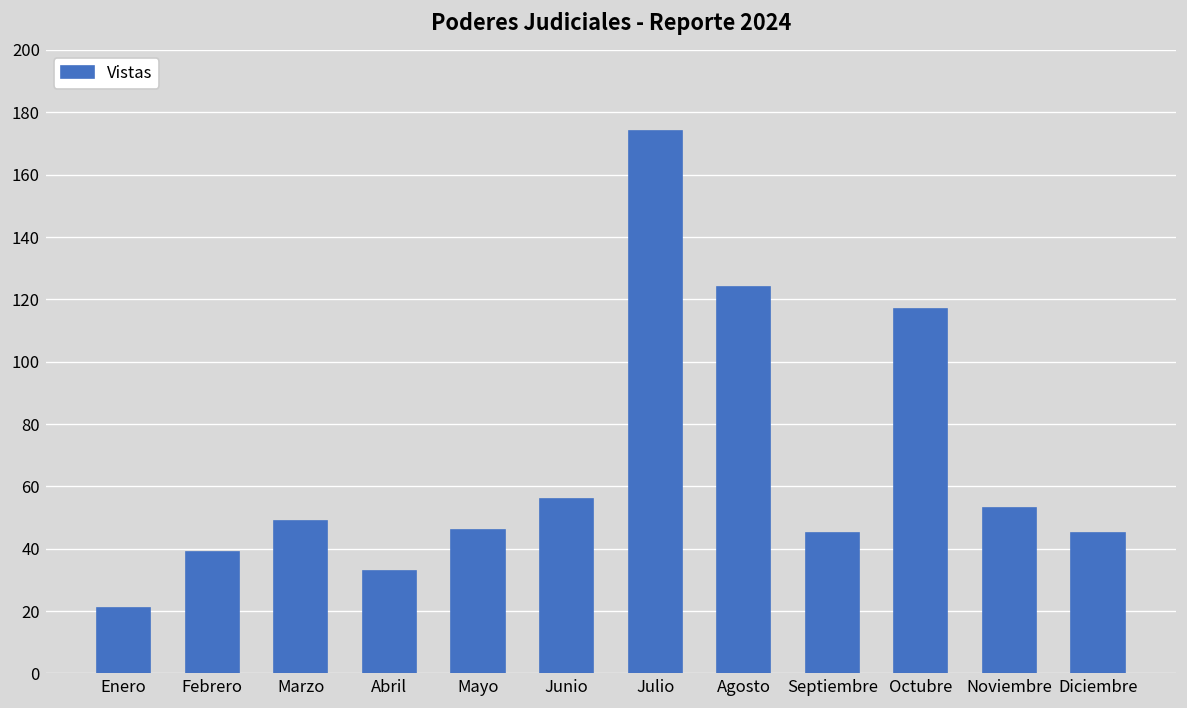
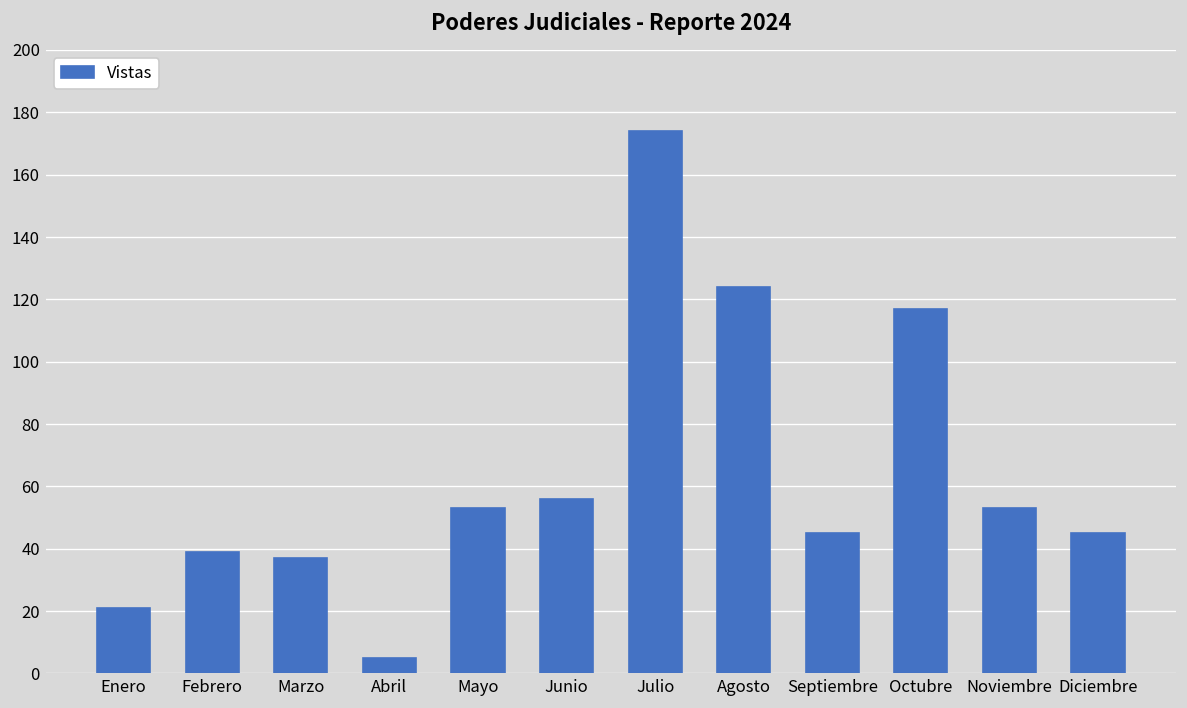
Marzo: 49 -> 37
Abril: 33 -> 5
Mayo: 46 -> 53
